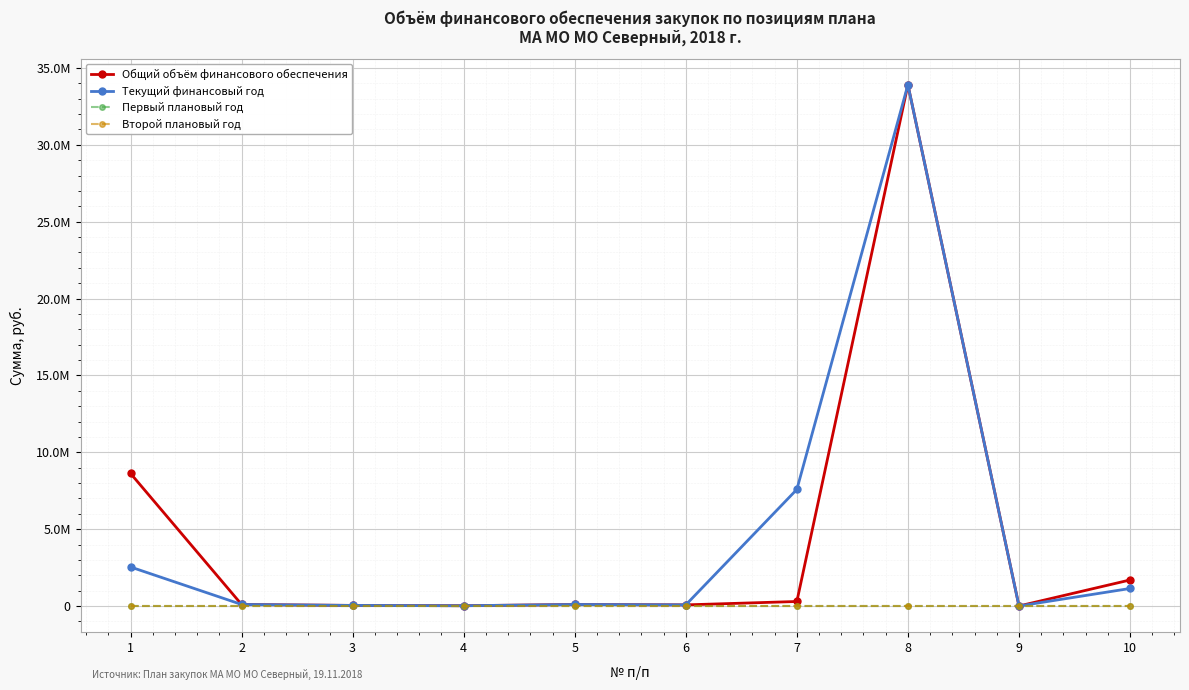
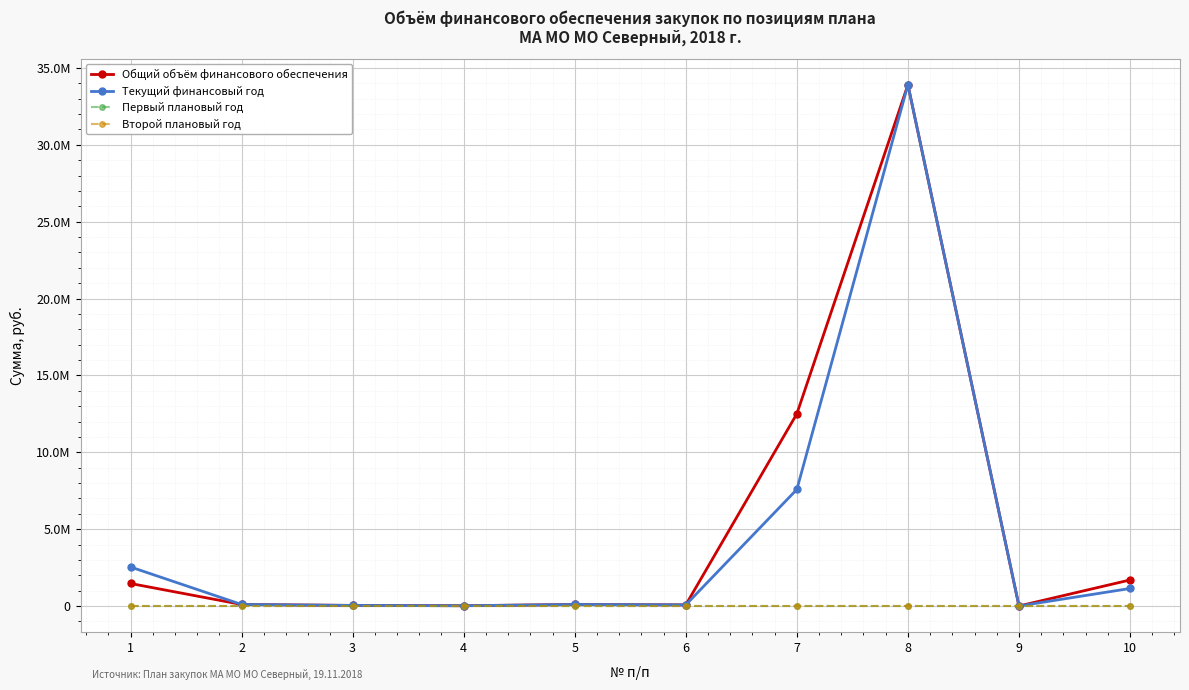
Общий объём финансового обеспечения, 1: 8600000 -> 1500000
Общий объём финансового обеспечения, 7: 300000 -> 12500000
